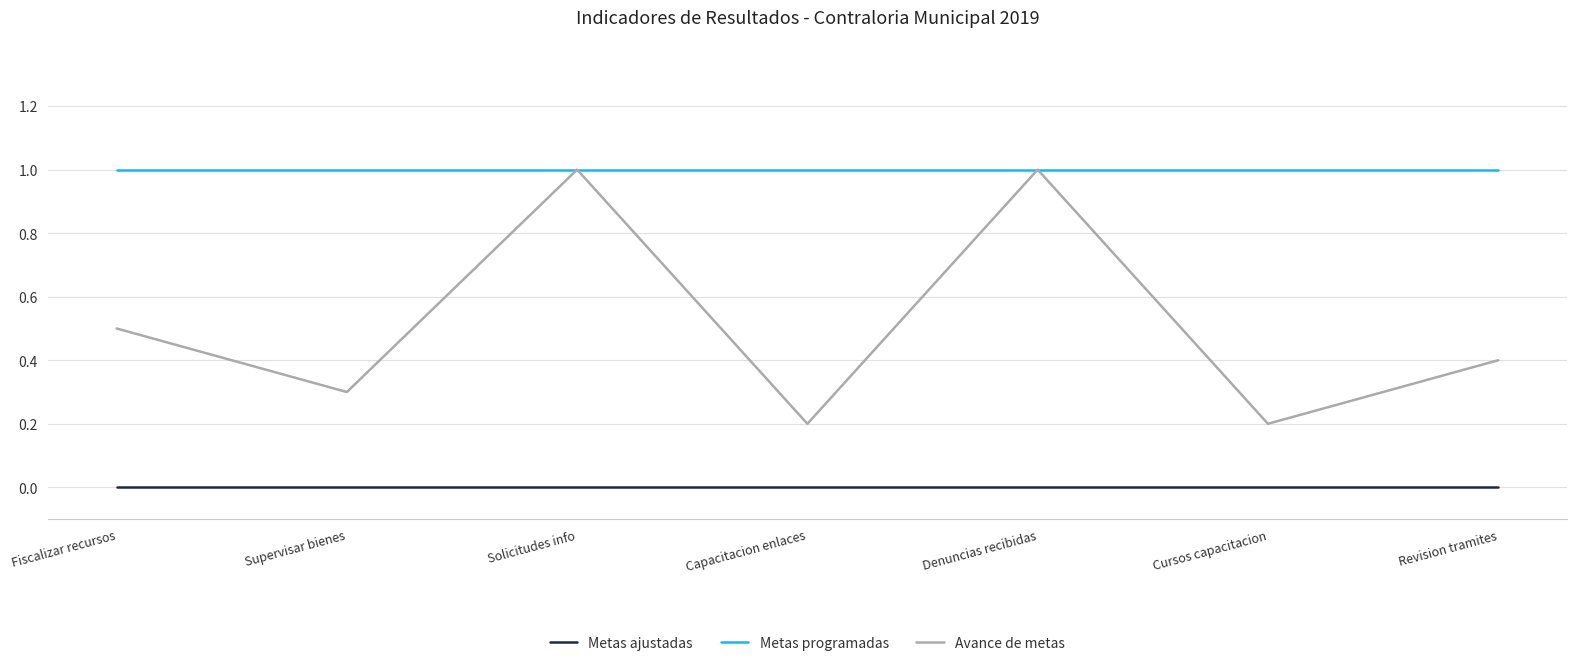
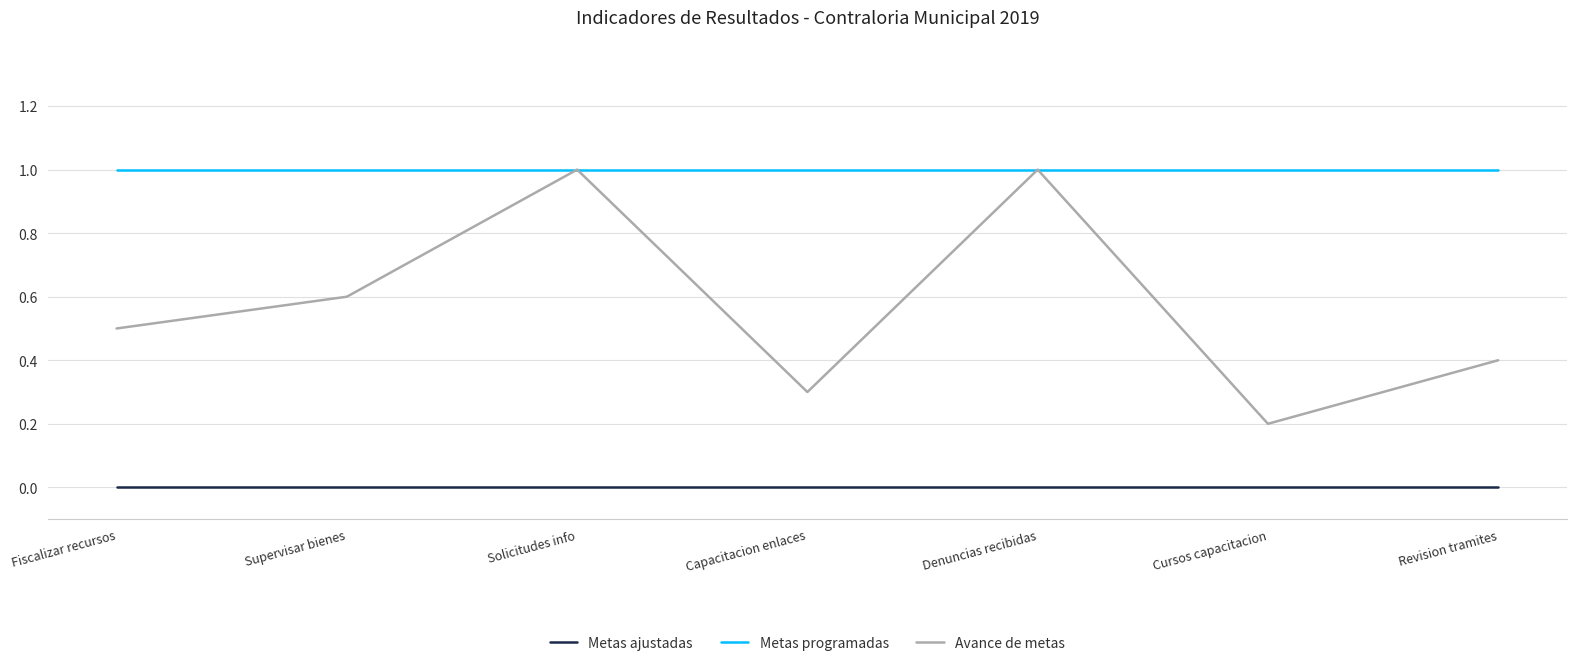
Avance de metas, Supervisar bienes: 0.3 -> 0.6
Avance de metas, Capacitacion enlaces: 0.2 -> 0.3
